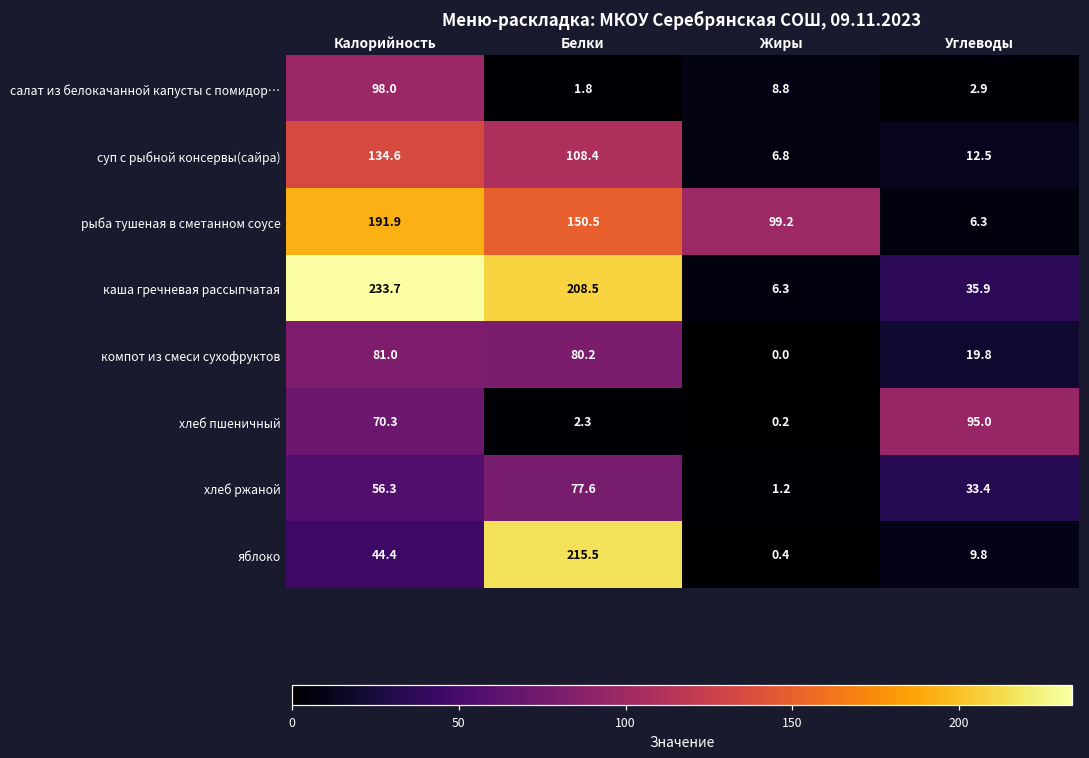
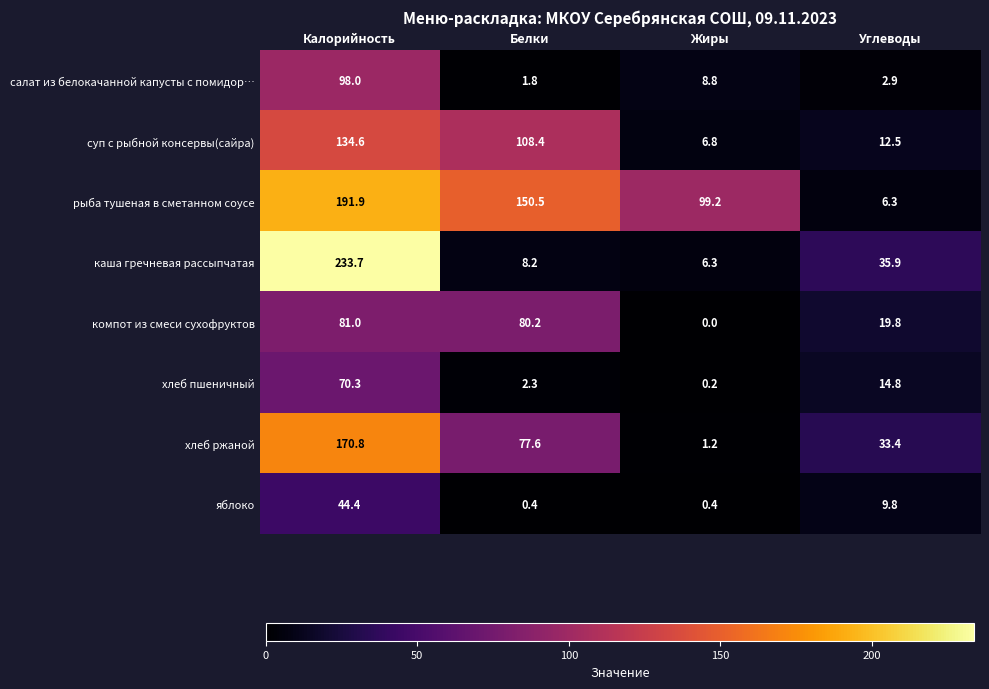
каша гречневая рассыпчатая, Белки: 208.5 -> 8.2
хлеб пшеничный, Углеводы: 95.0 -> 14.8
хлеб ржаной, Калорийность: 56.3 -> 170.8
яблоко, Белки: 215.5 -> 0.4
